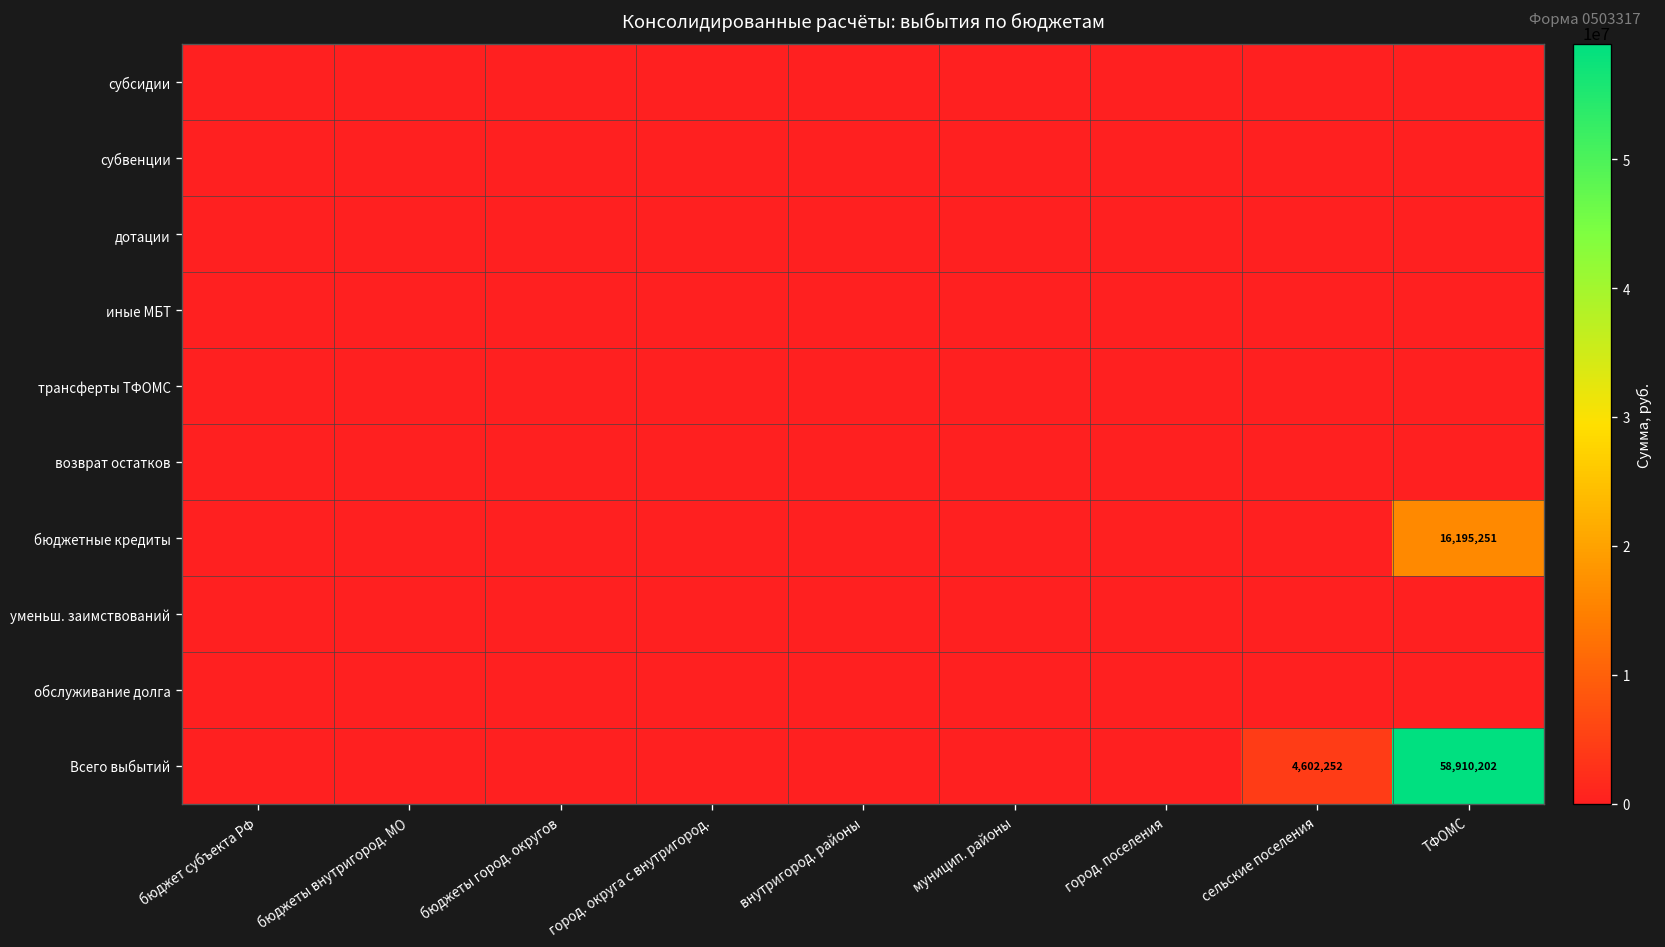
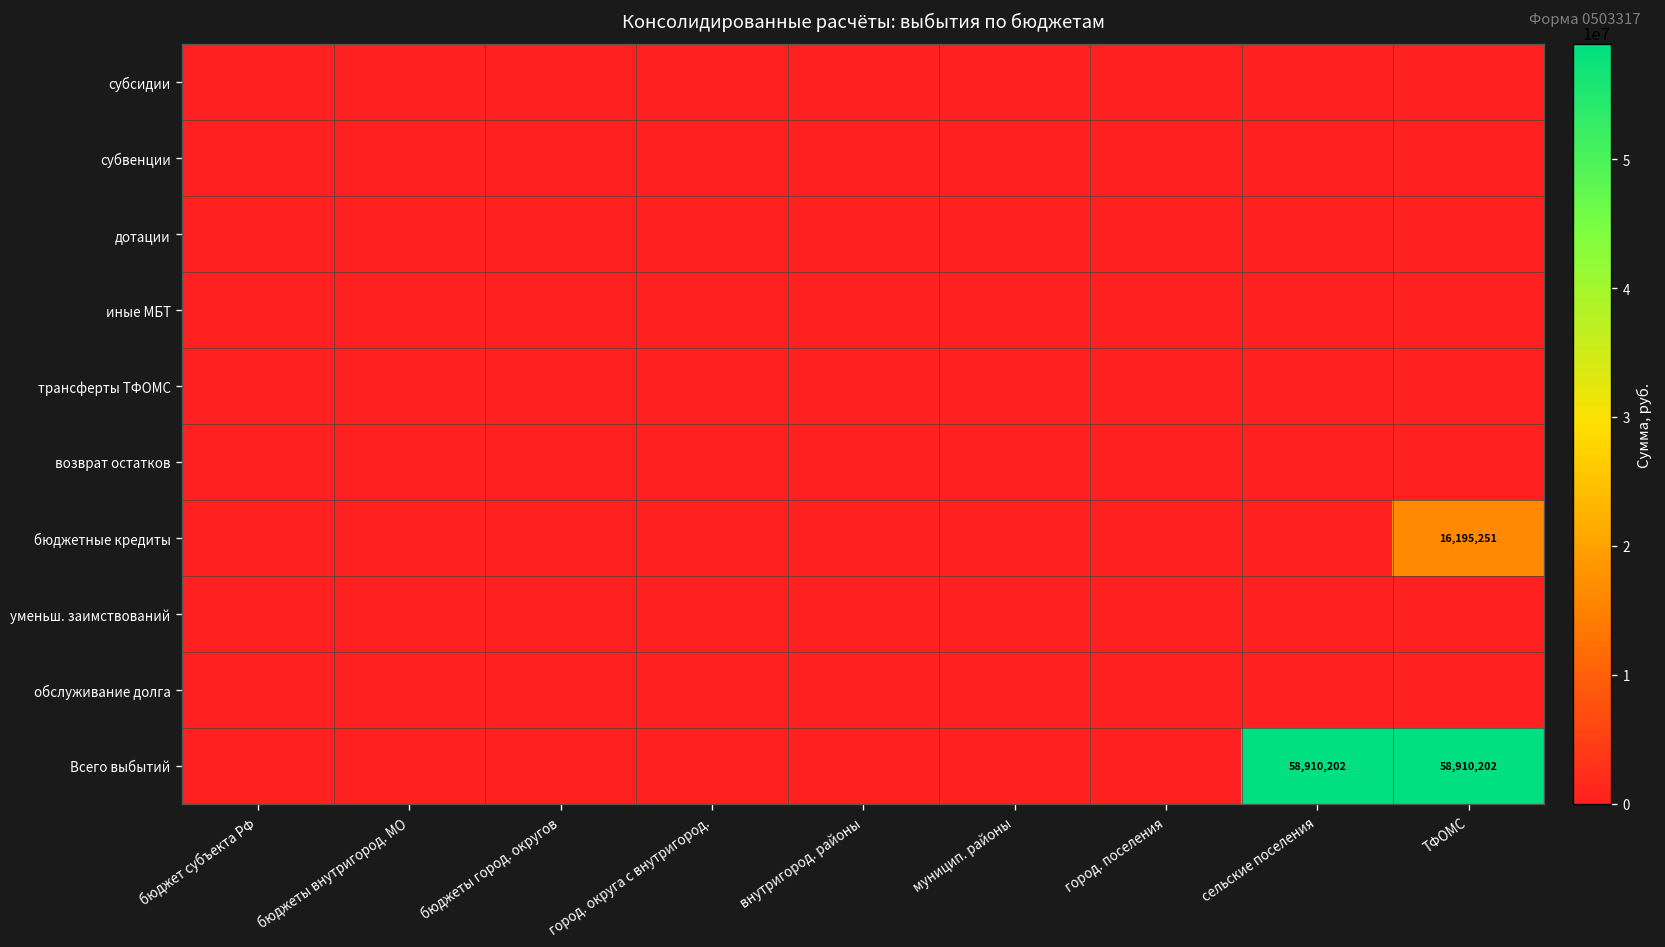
Всего выбытий, сельские поселения: 4,602,252 -> 58,910,202
